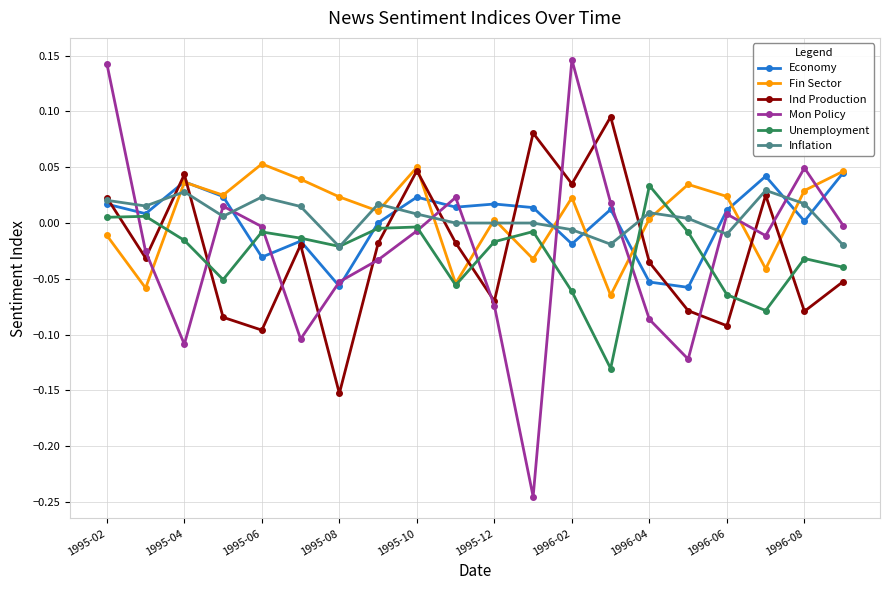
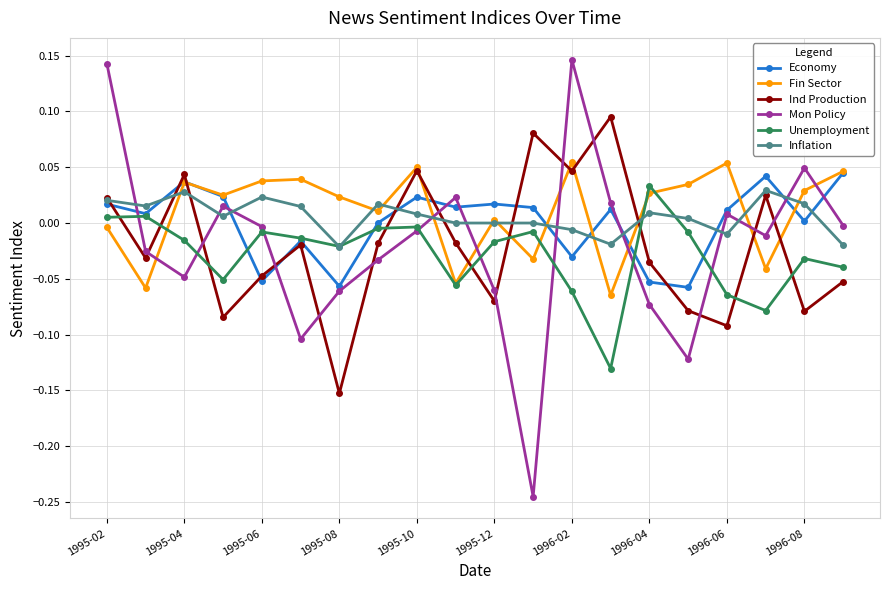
Fin Sector, 1995-02: -0.011 -> -0.004
Mon Policy, 1995-04: -0.109 -> -0.048
Economy, 1995-06: -0.031 -> -0.052
Fin Sector, 1995-06: 0.053 -> 0.038
Ind Production, 1995-06: -0.096 -> -0.047
Mon Policy, 1995-08: -0.053 -> -0.061
Mon Policy, 1995-12: -0.074 -> -0.060
Economy, 1996-02: -0.019 -> -0.030
Fin Sector, 1996-02: 0.023 -> 0.055
Ind Production, 1996-02: 0.035 -> 0.047
Fin Sector, 1996-04: 0.004 -> 0.027
Mon Policy, 1996-04: -0.086 -> -0.073
Fin Sector, 1996-06: 0.024 -> 0.054
